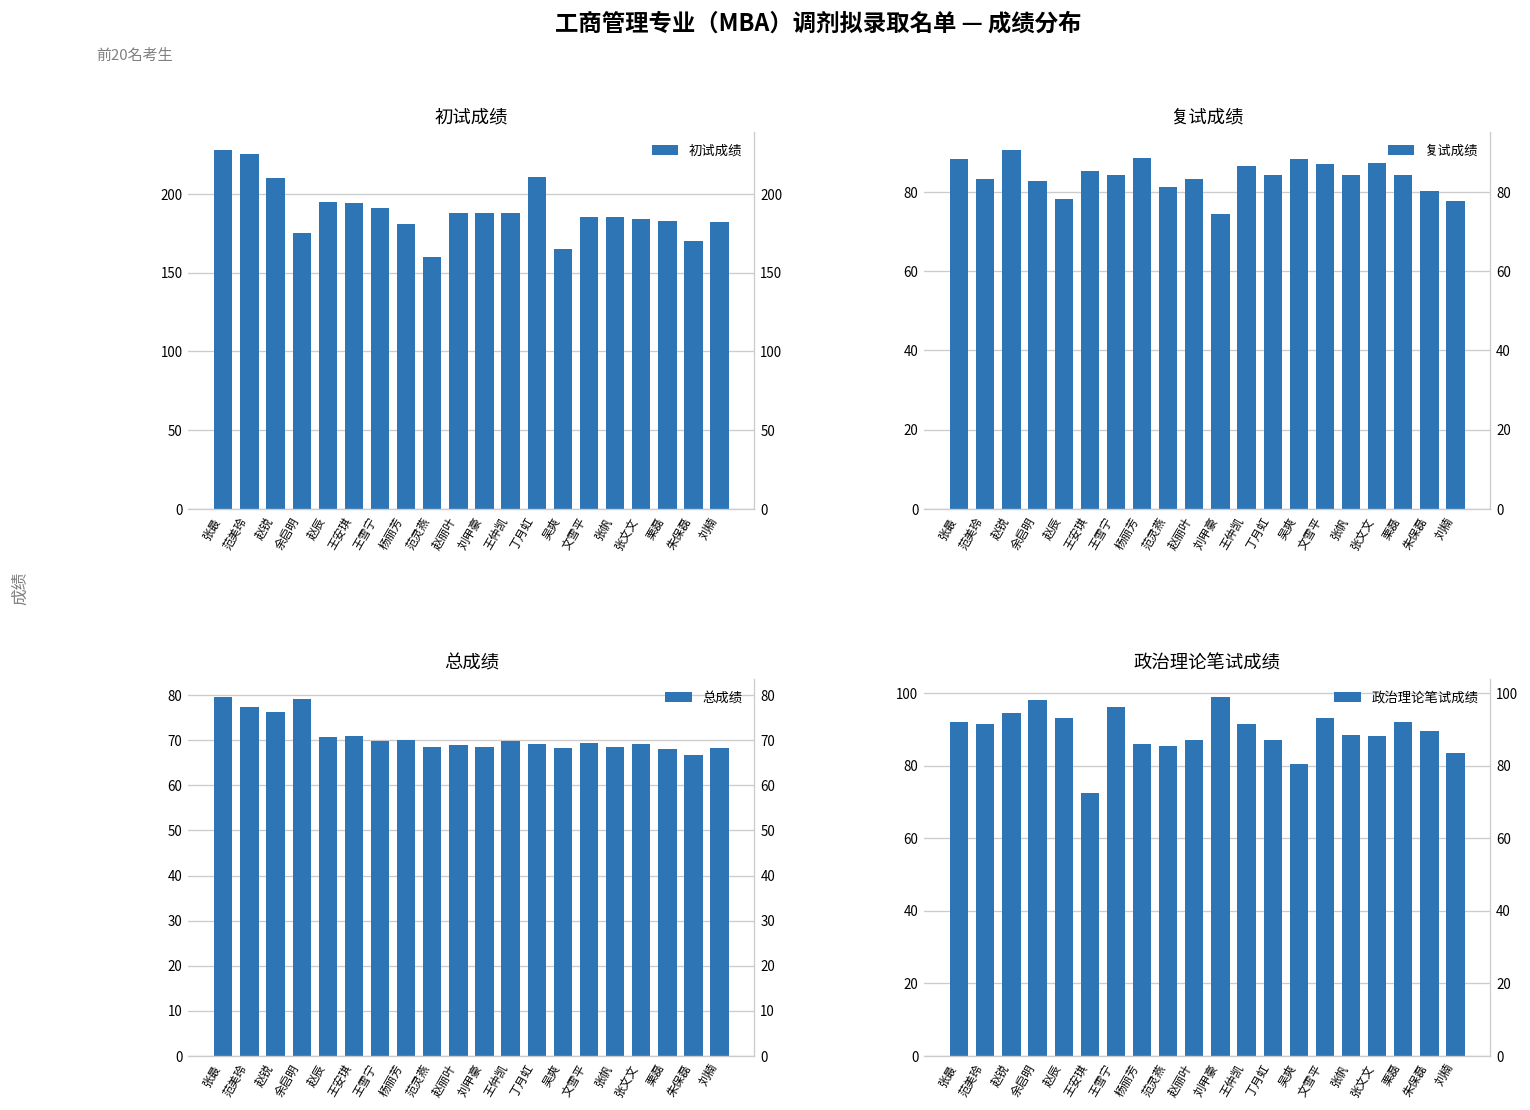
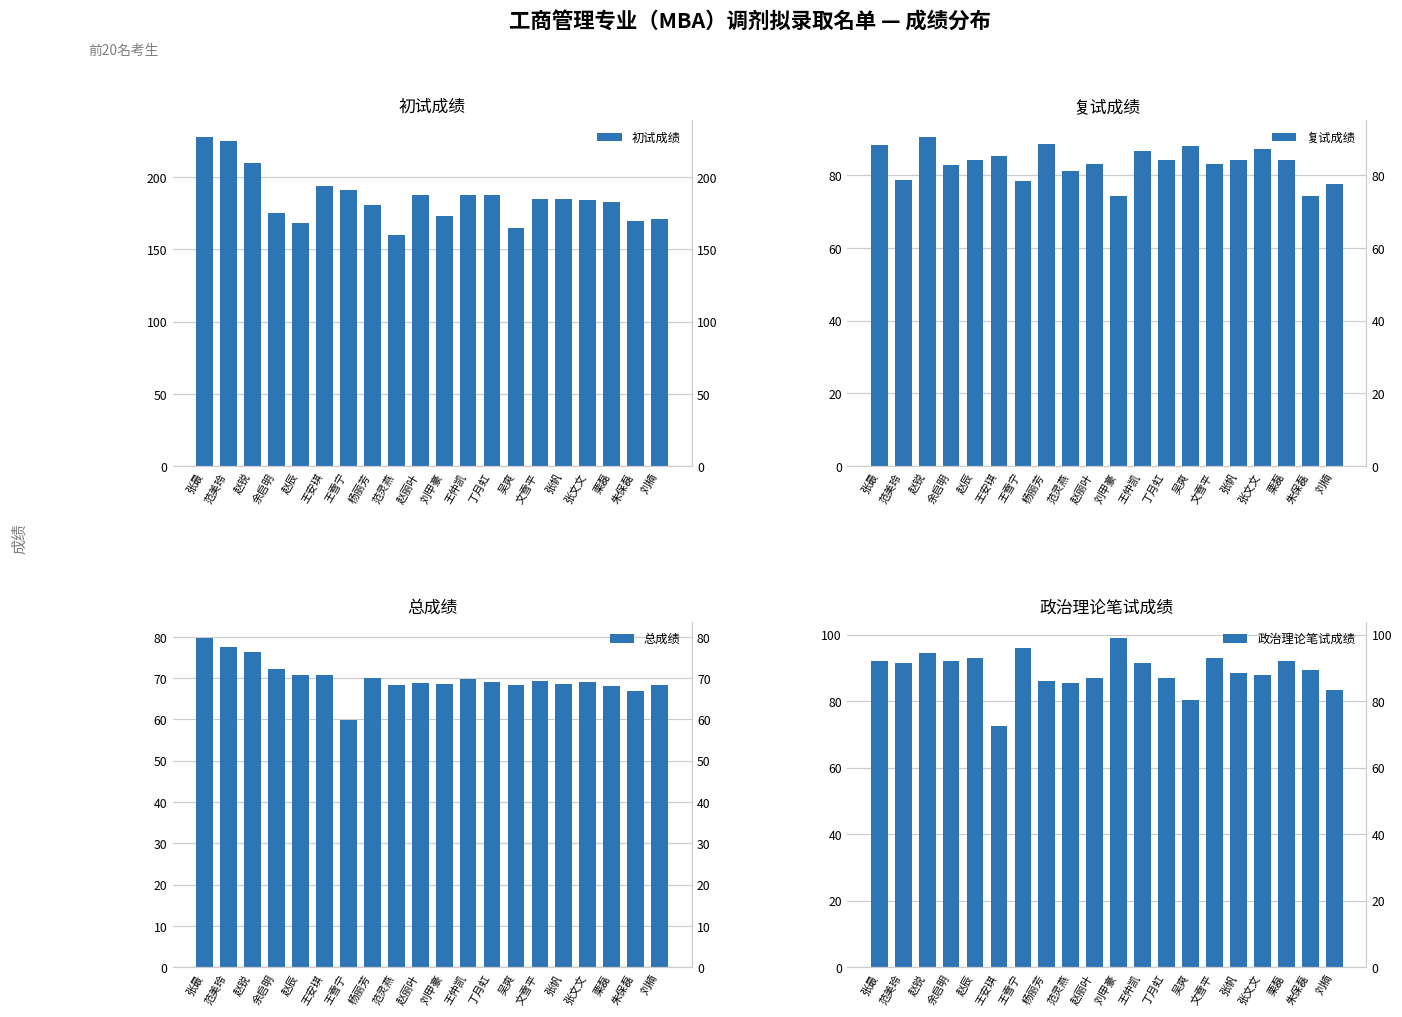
初试成绩, 赵辰: 195 -> 168
初试成绩, 刘甲豪: 188 -> 173
初试成绩, 丁月虹: 211 -> 188
初试成绩, 刘楠: 182 -> 171
复试成绩, 范美玲: 83 -> 79
复试成绩, 赵辰: 78 -> 84
复试成绩, 王雪宁: 84 -> 79
复试成绩, 文雪平: 87 -> 83
复试成绩, 朱保磊: 80 -> 74
总成绩, 余启明: 79 -> 72
总成绩, 王雪宁: 70 -> 60
政治理论笔试成绩, 余启明: 98 -> 92
